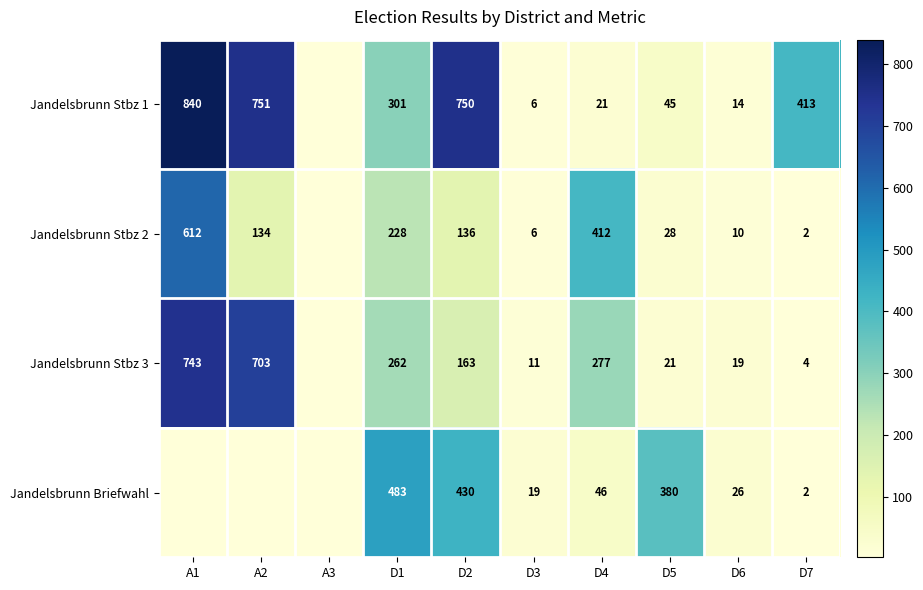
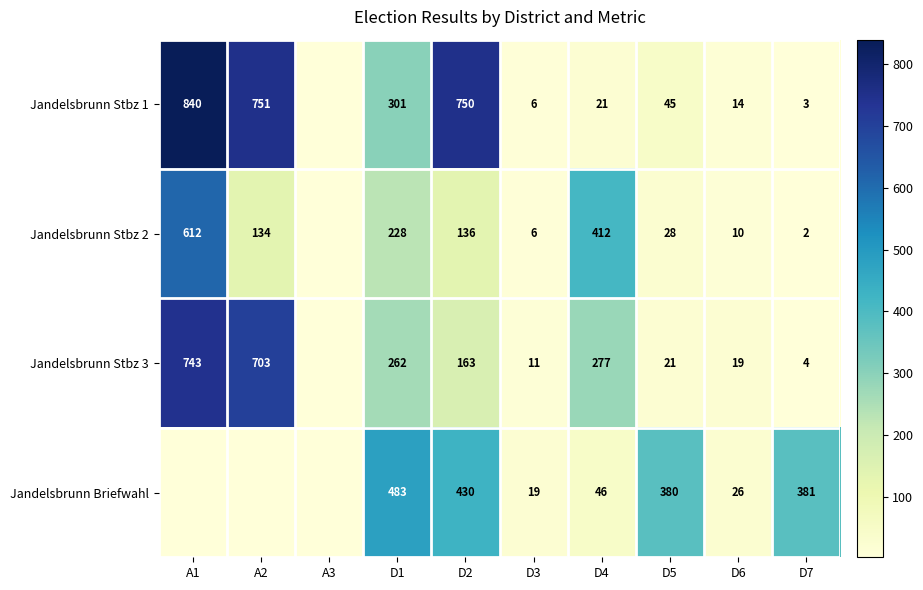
Jandelsbrunn Stbz 1, D7: 413 -> 3
Jandelsbrunn Briefwahl, D7: 2 -> 381
